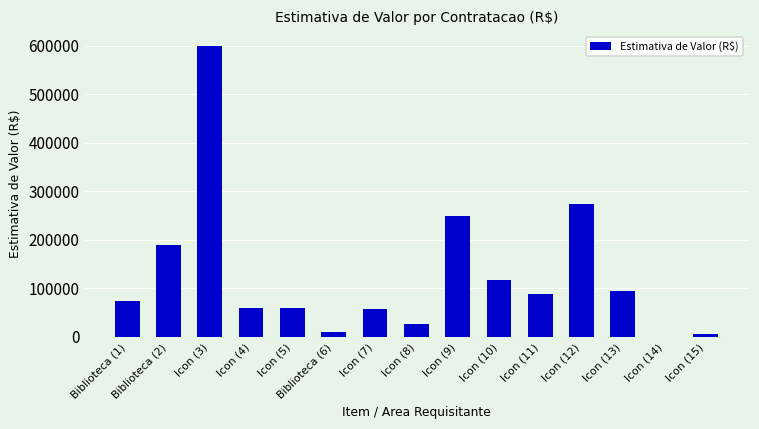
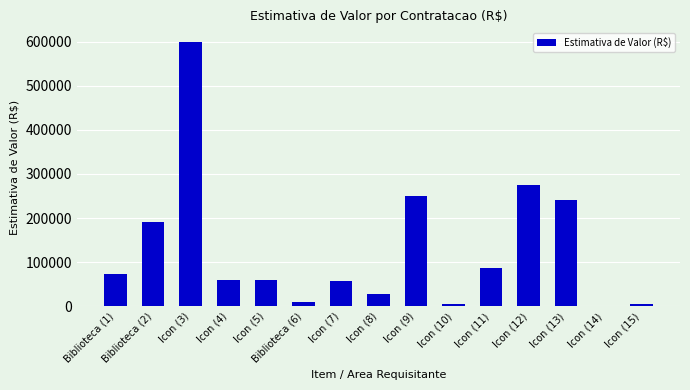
Icon (10): 120000 -> 10000
Icon (13): 90000 -> 240000
